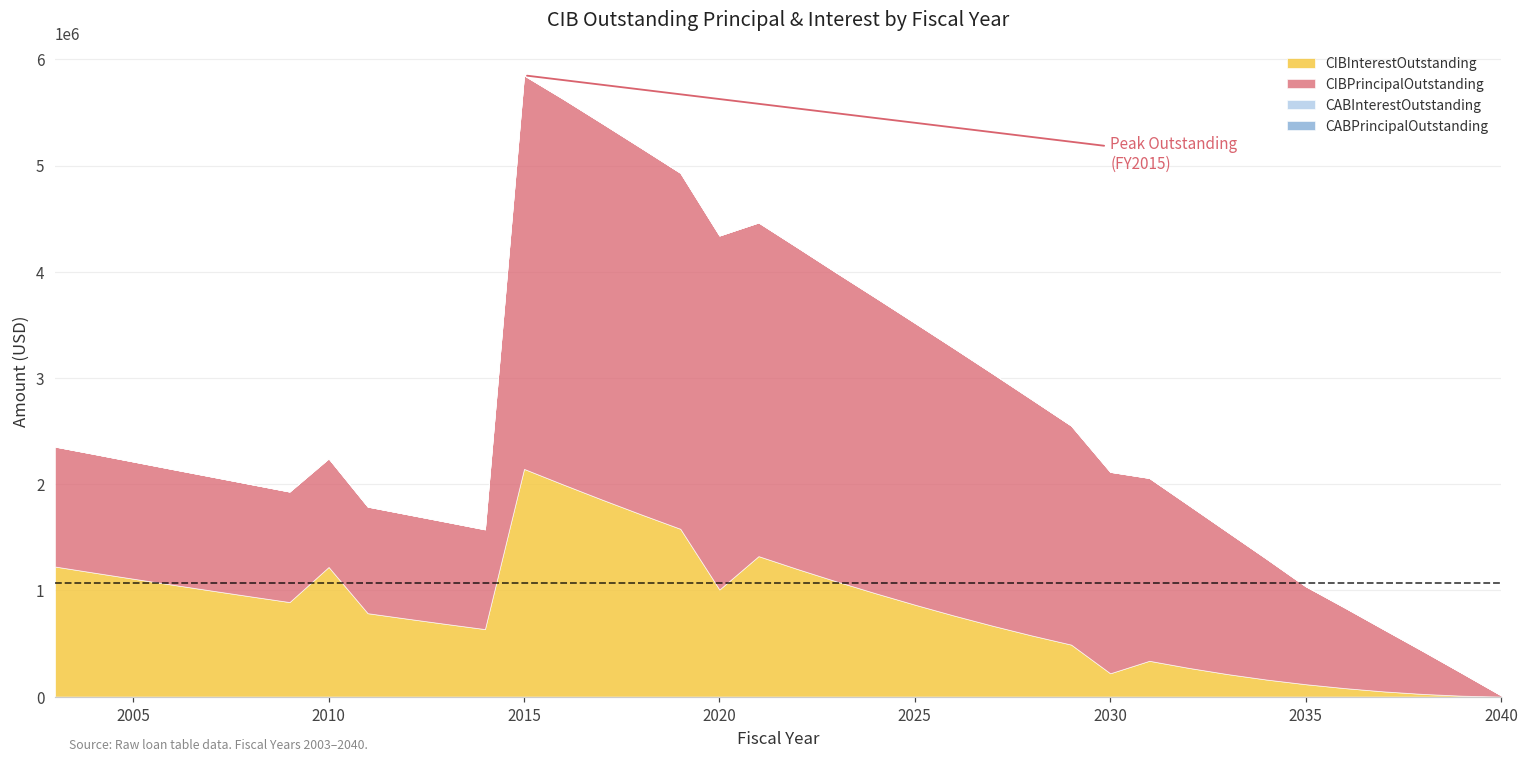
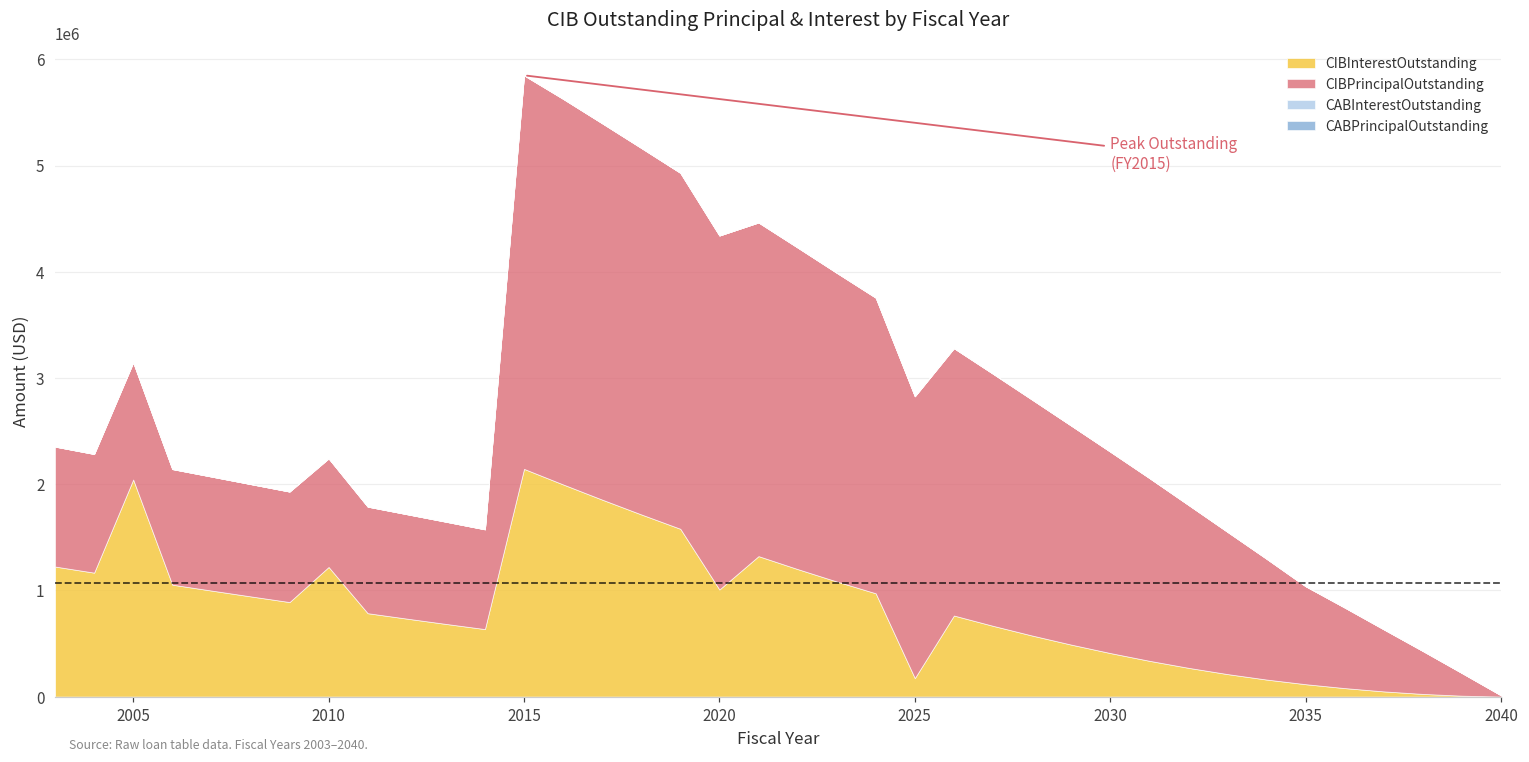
CIBInterestOutstanding, 2005: 1100000 -> 2000000
CIBInterestOutstanding, 2025: 900000 -> 200000
CIBInterestOutstanding, 2030: 200000 -> 400000
